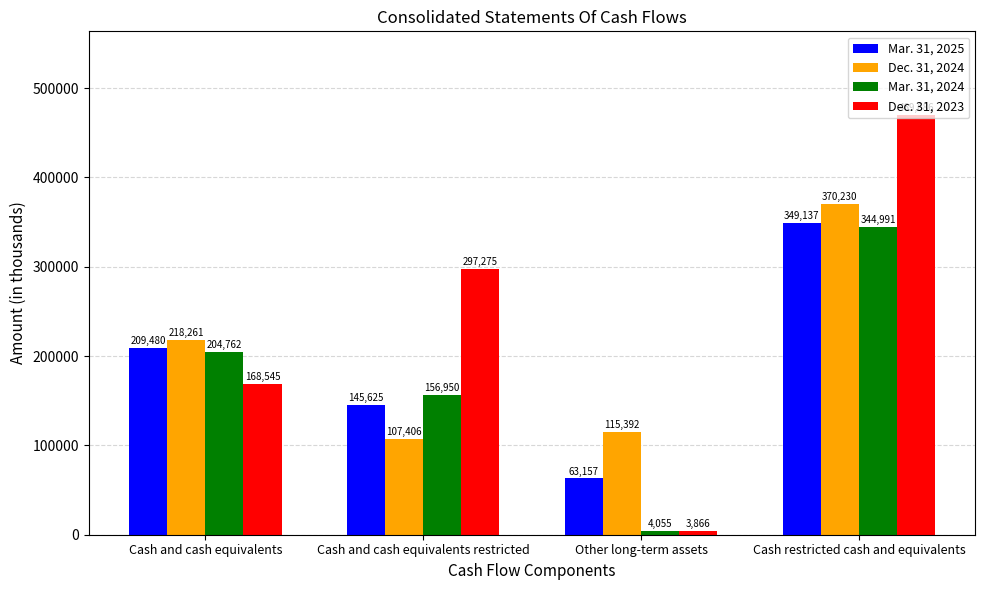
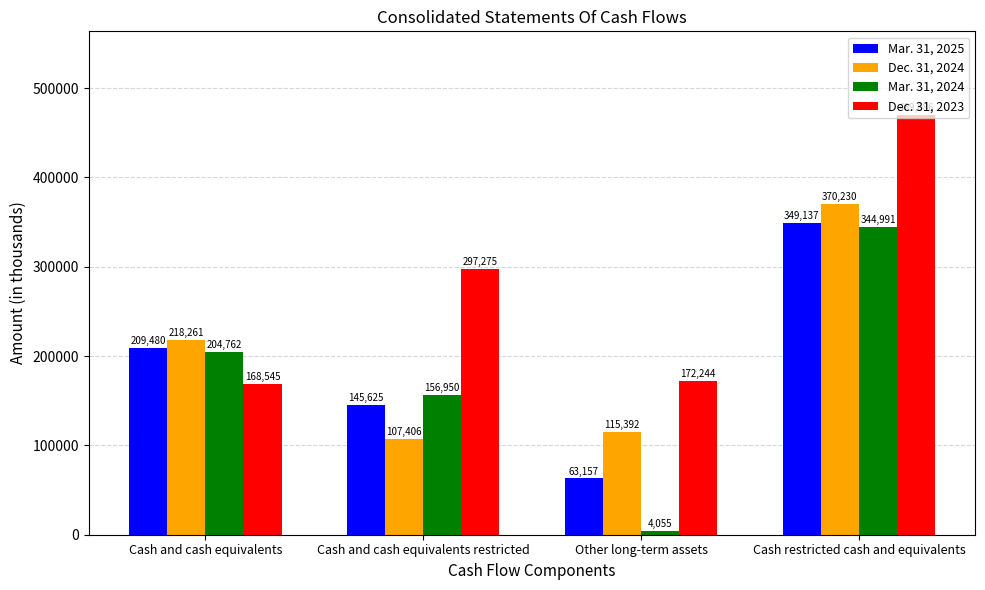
Dec. 31, 2023, Other long-term assets: 3,866 -> 172,244
